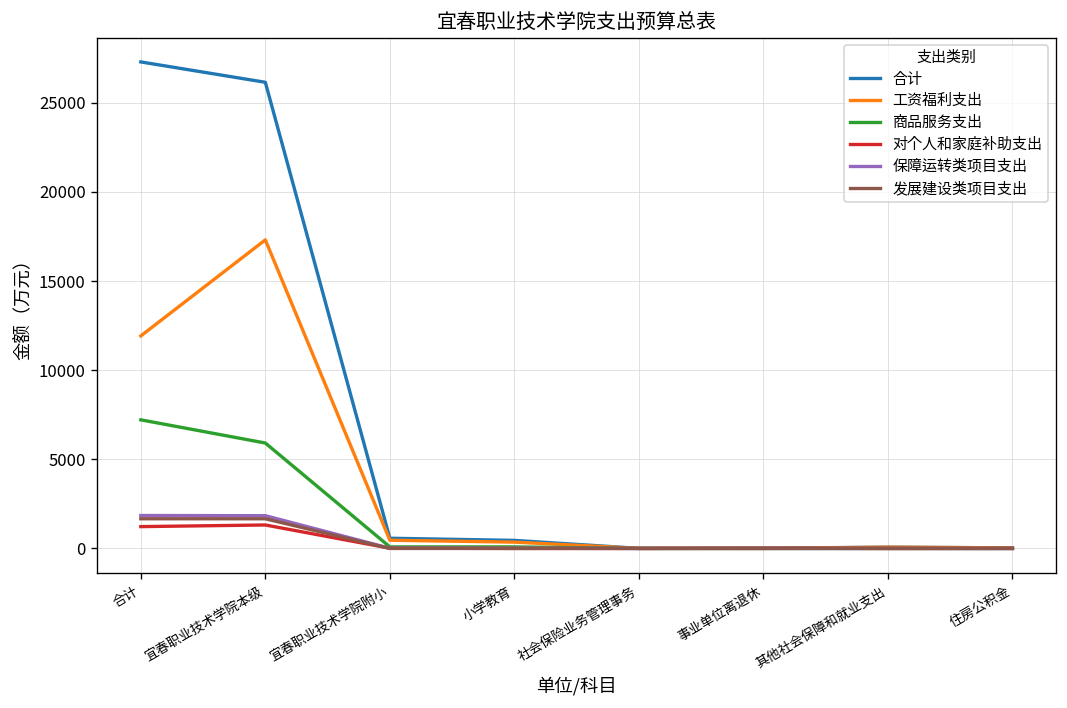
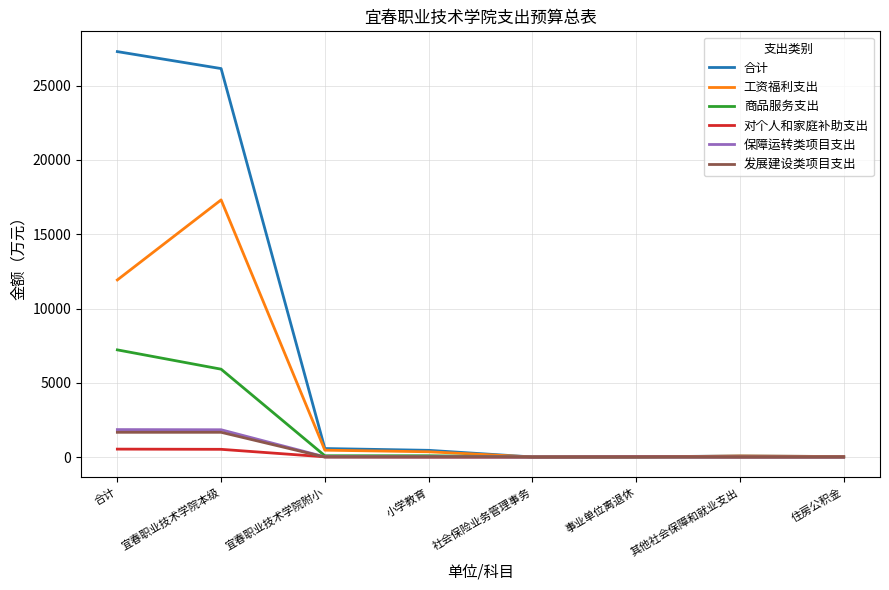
对个人和家庭补助支出, 合计: 1200 -> 500
对个人和家庭补助支出, 宜春职业技术学院本级: 1300 -> 500
